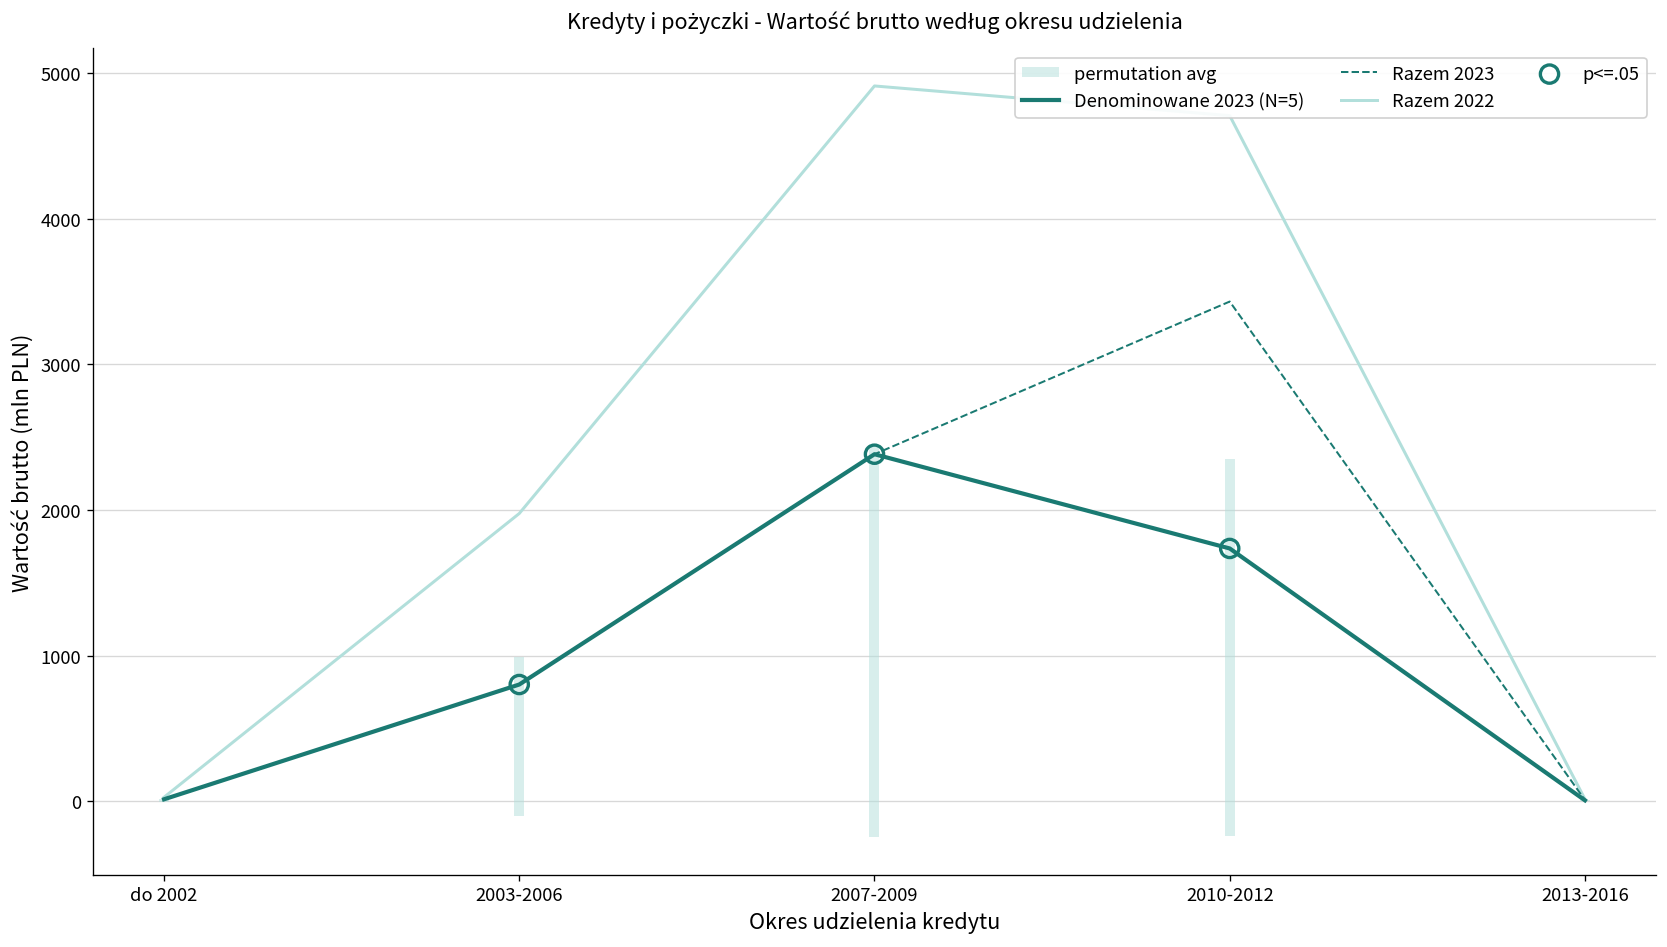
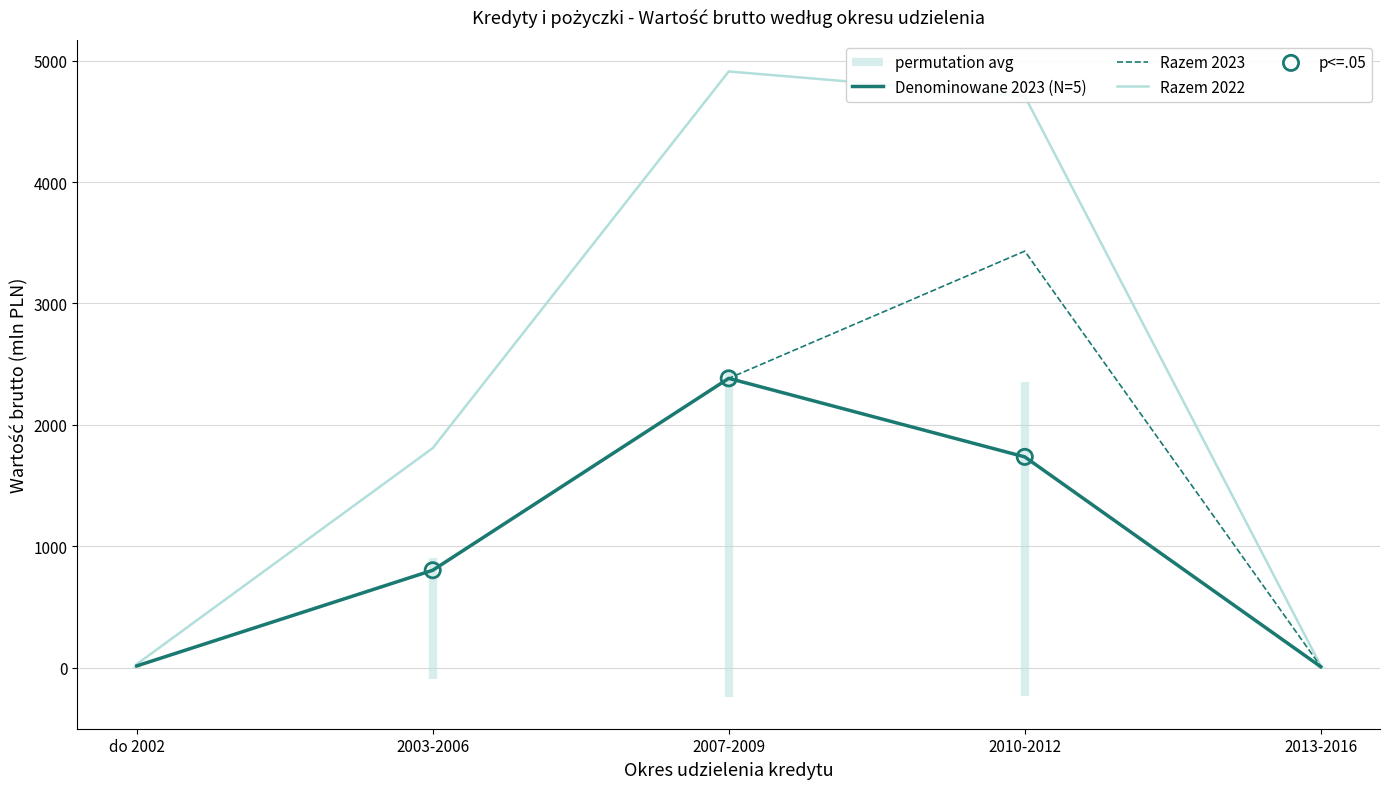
Razem 2022, 2003-2006: 1980 -> 1810
